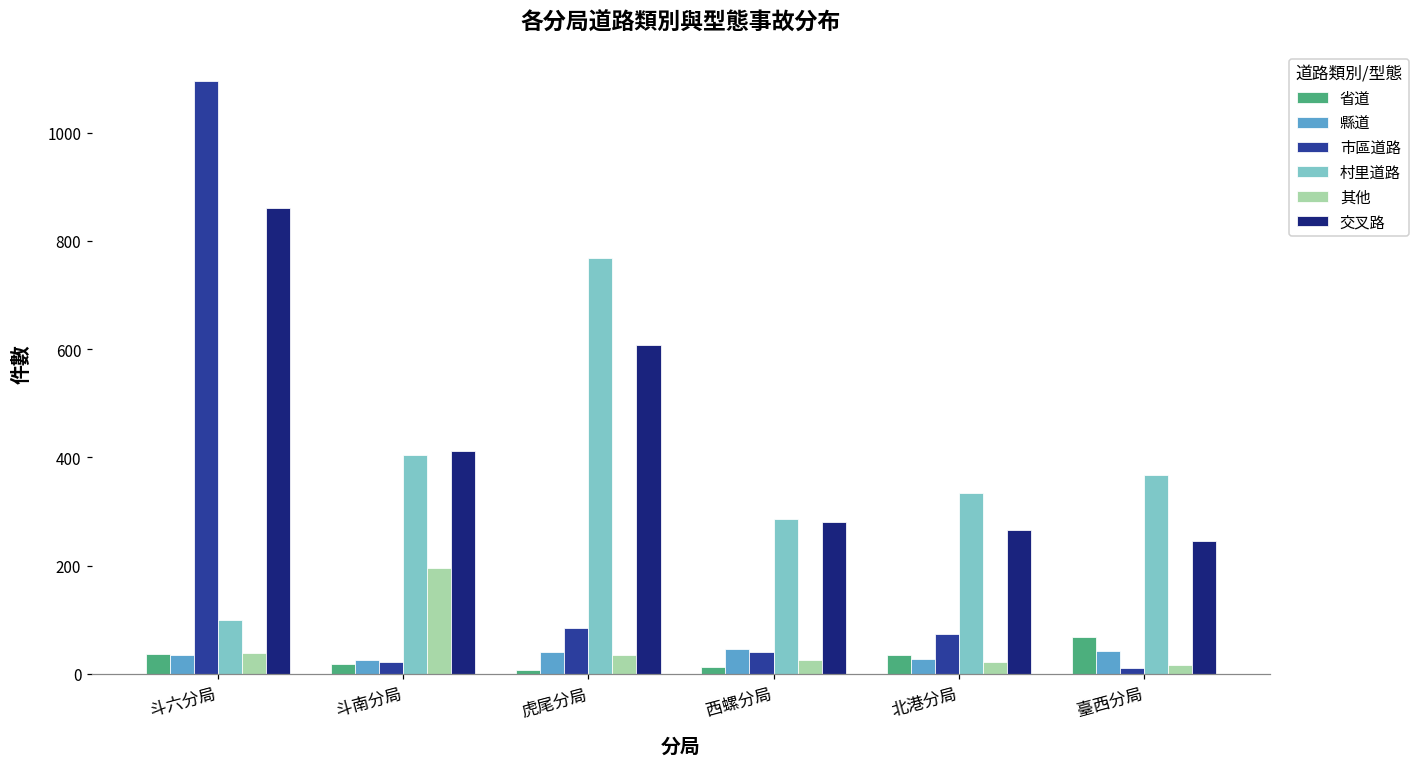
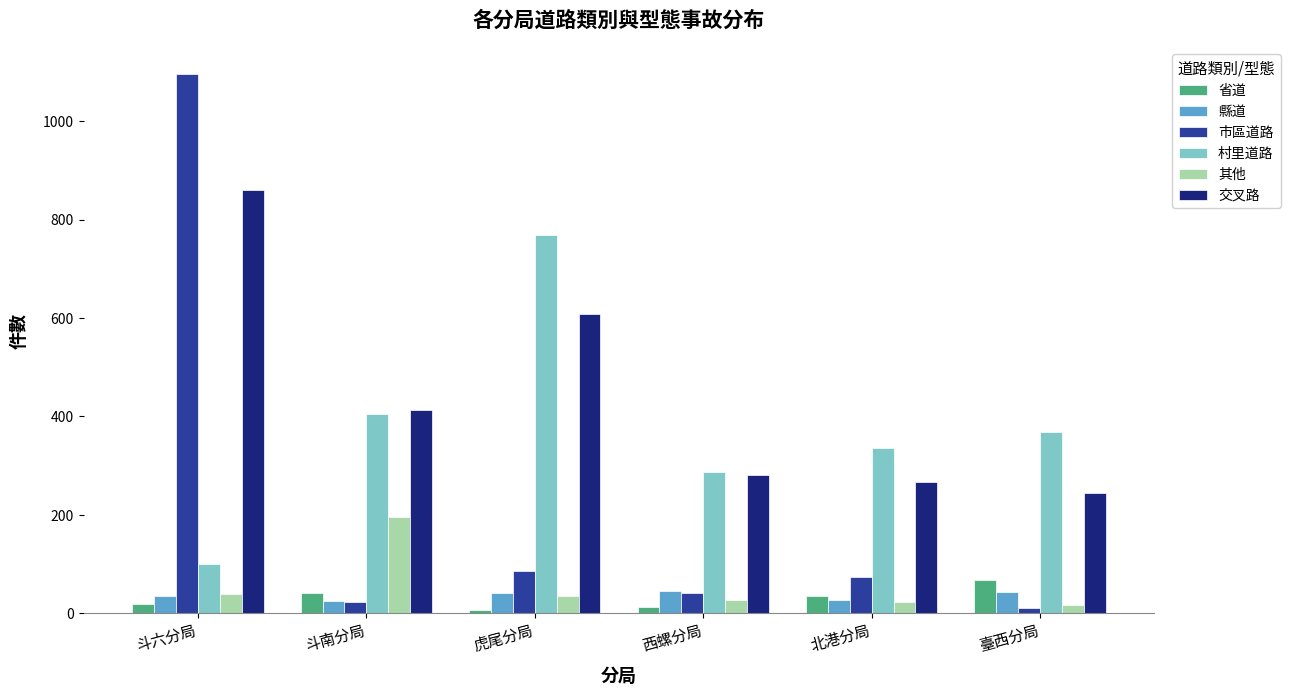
省道, 斗六分局: 40 -> 20
省道, 斗南分局: 20 -> 40
